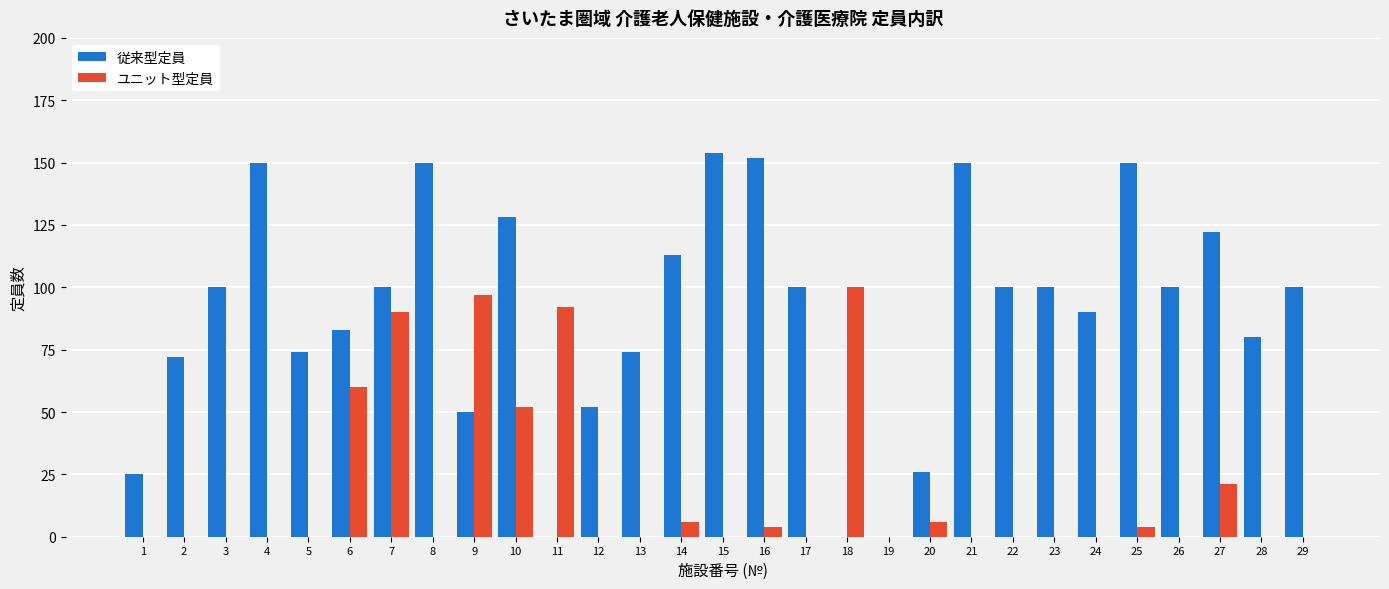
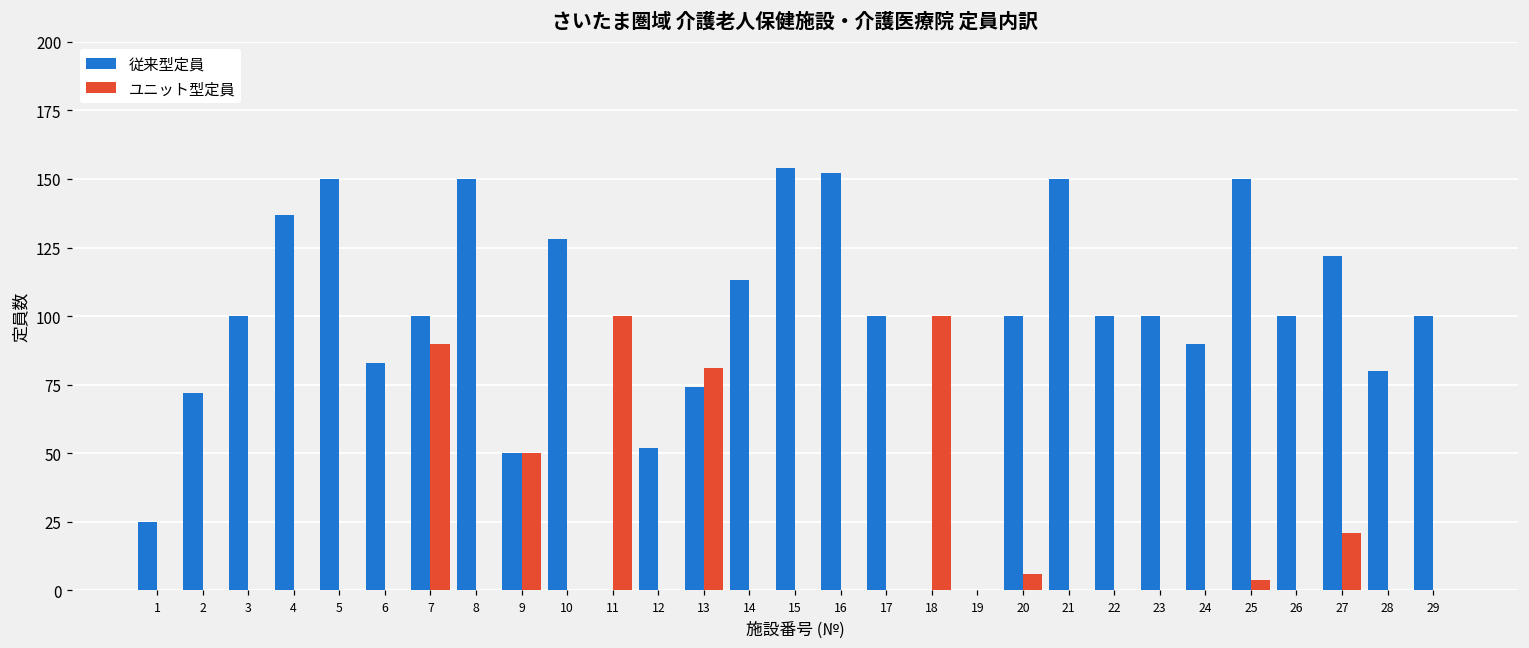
従来型定員, 4: 150 -> 137
従来型定員, 5: 74 -> 150
ユニット型定員, 6: 60 -> 0
ユニット型定員, 9: 97 -> 50
ユニット型定員, 10: 52 -> 0
ユニット型定員, 11: 92 -> 100
ユニット型定員, 13: 0 -> 81
ユニット型定員, 14: 6 -> 0
ユニット型定員, 16: 4 -> 0
従来型定員, 20: 26 -> 100
